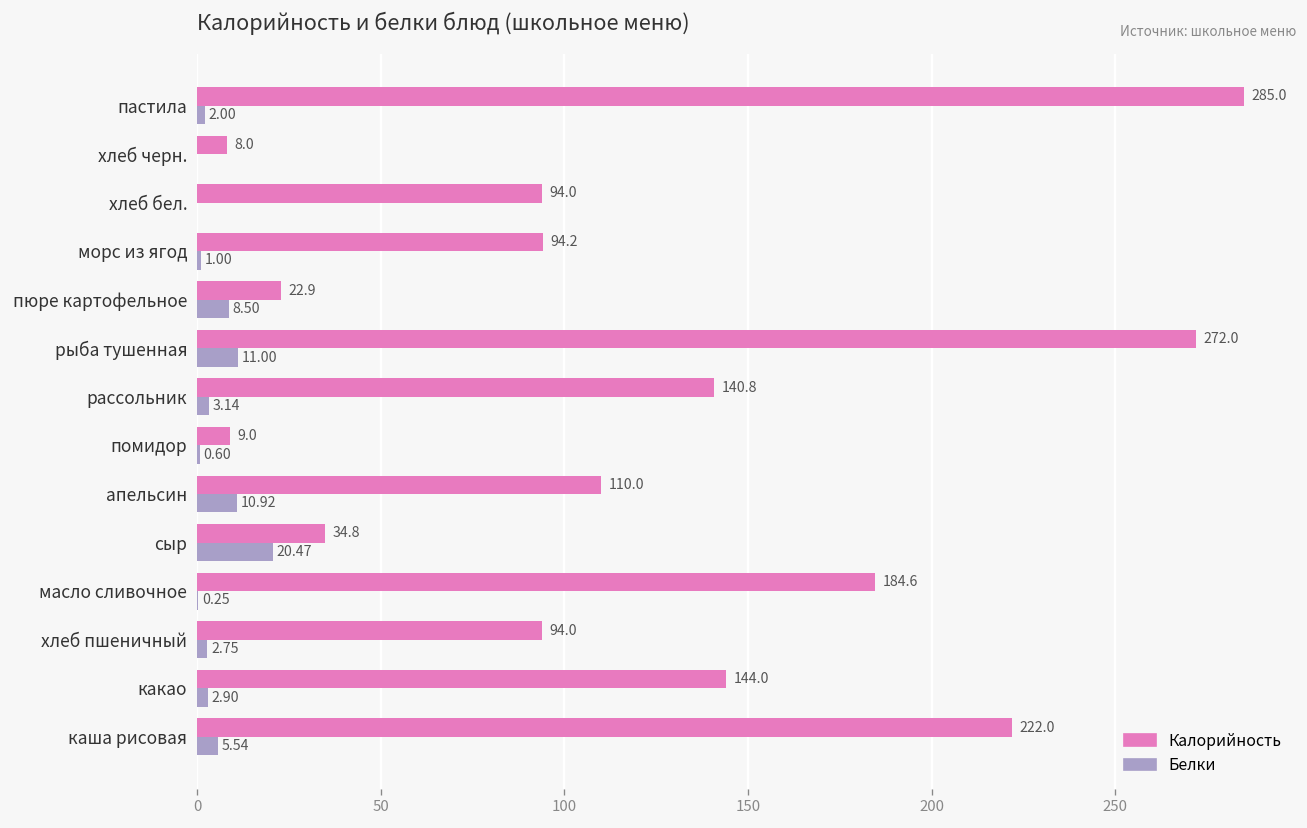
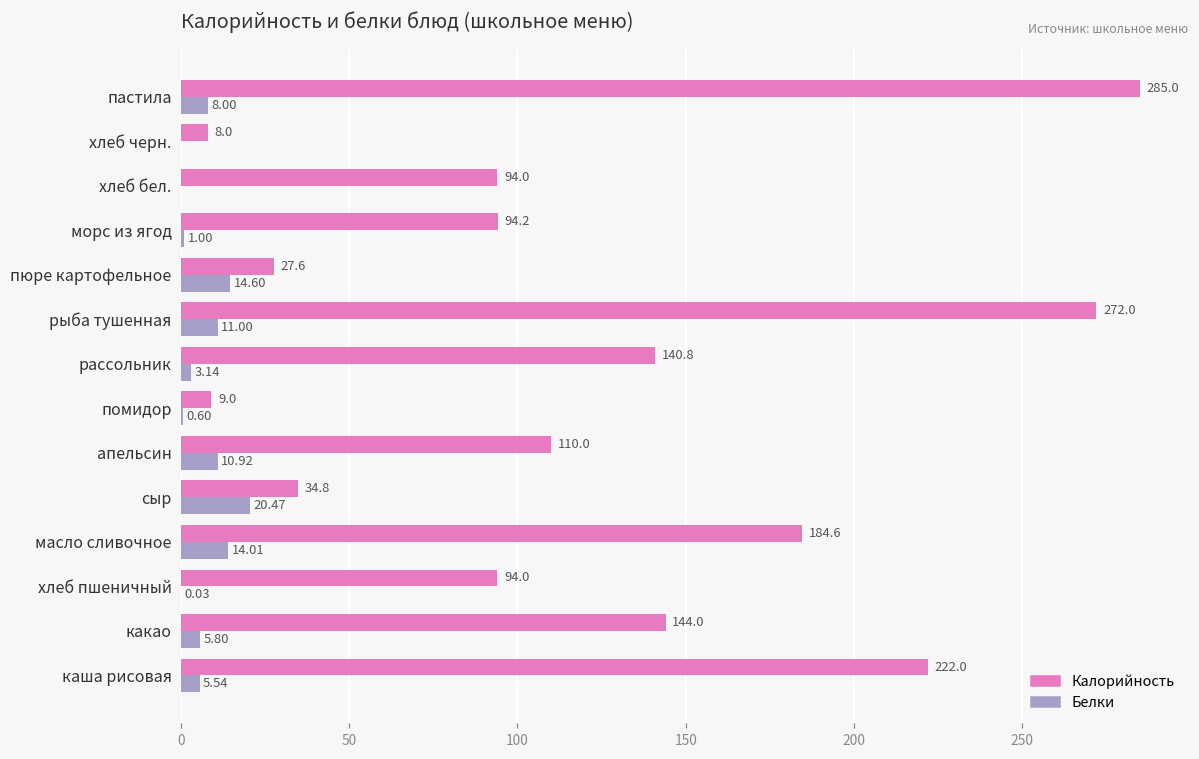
Белки, пастила: 2.00 -> 8.00
Калорийность, пюре картофельное: 22.9 -> 27.6
Белки, пюре картофельное: 8.50 -> 14.60
Белки, масло сливочное: 0.25 -> 14.01
Белки, хлеб пшеничный: 2.75 -> 0.03
Белки, какао: 2.90 -> 5.80
